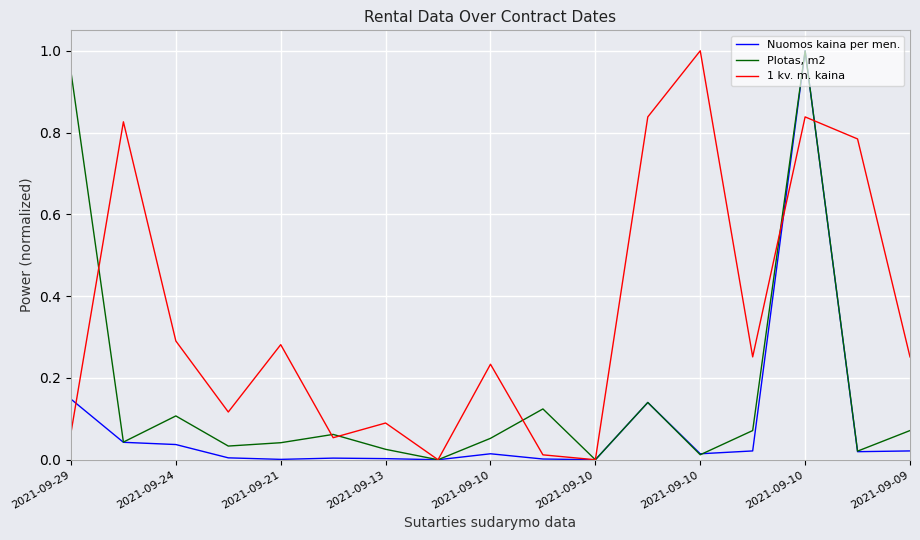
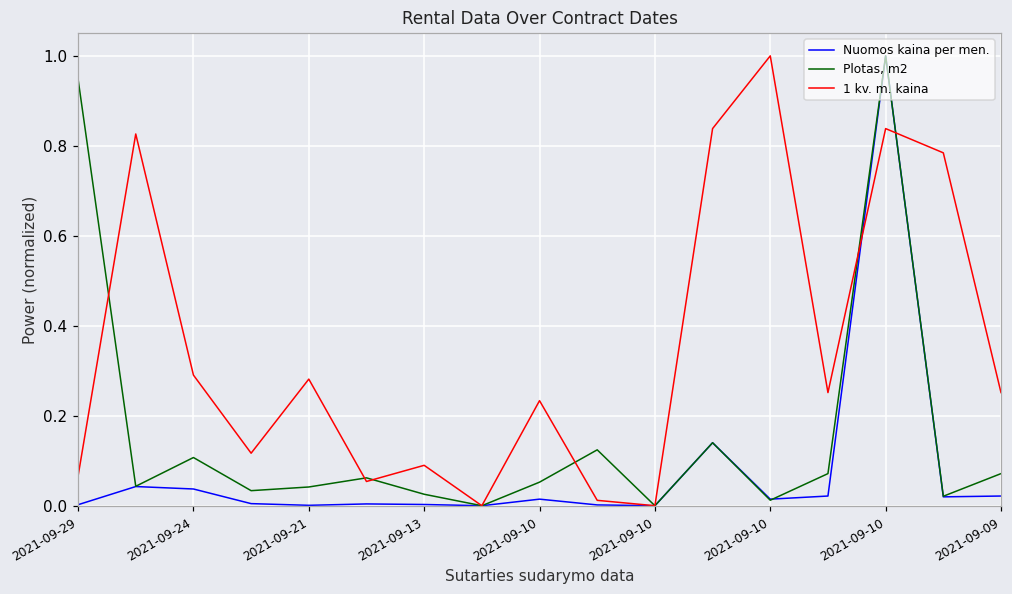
Nuomos kaina per men., 2021-09-29: 0.15 -> 0.00
